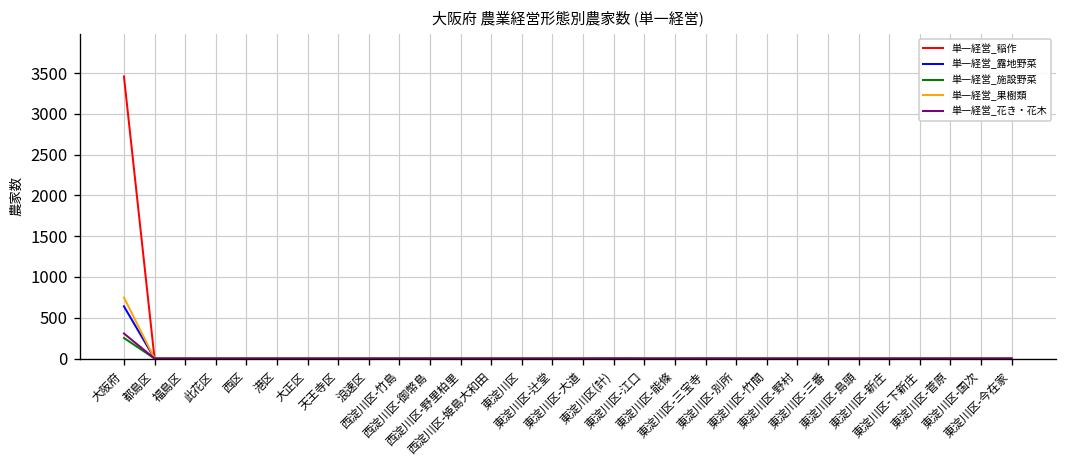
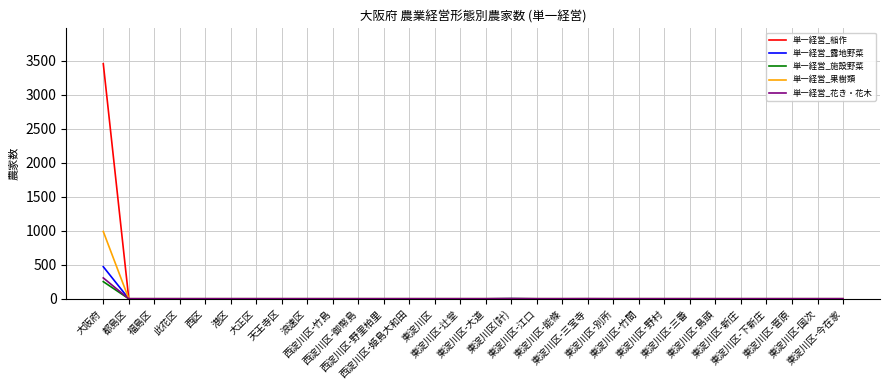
単一経営_露地野菜, 大阪府: 600 -> 500
単一経営_果樹類, 大阪府: 700 -> 1000
